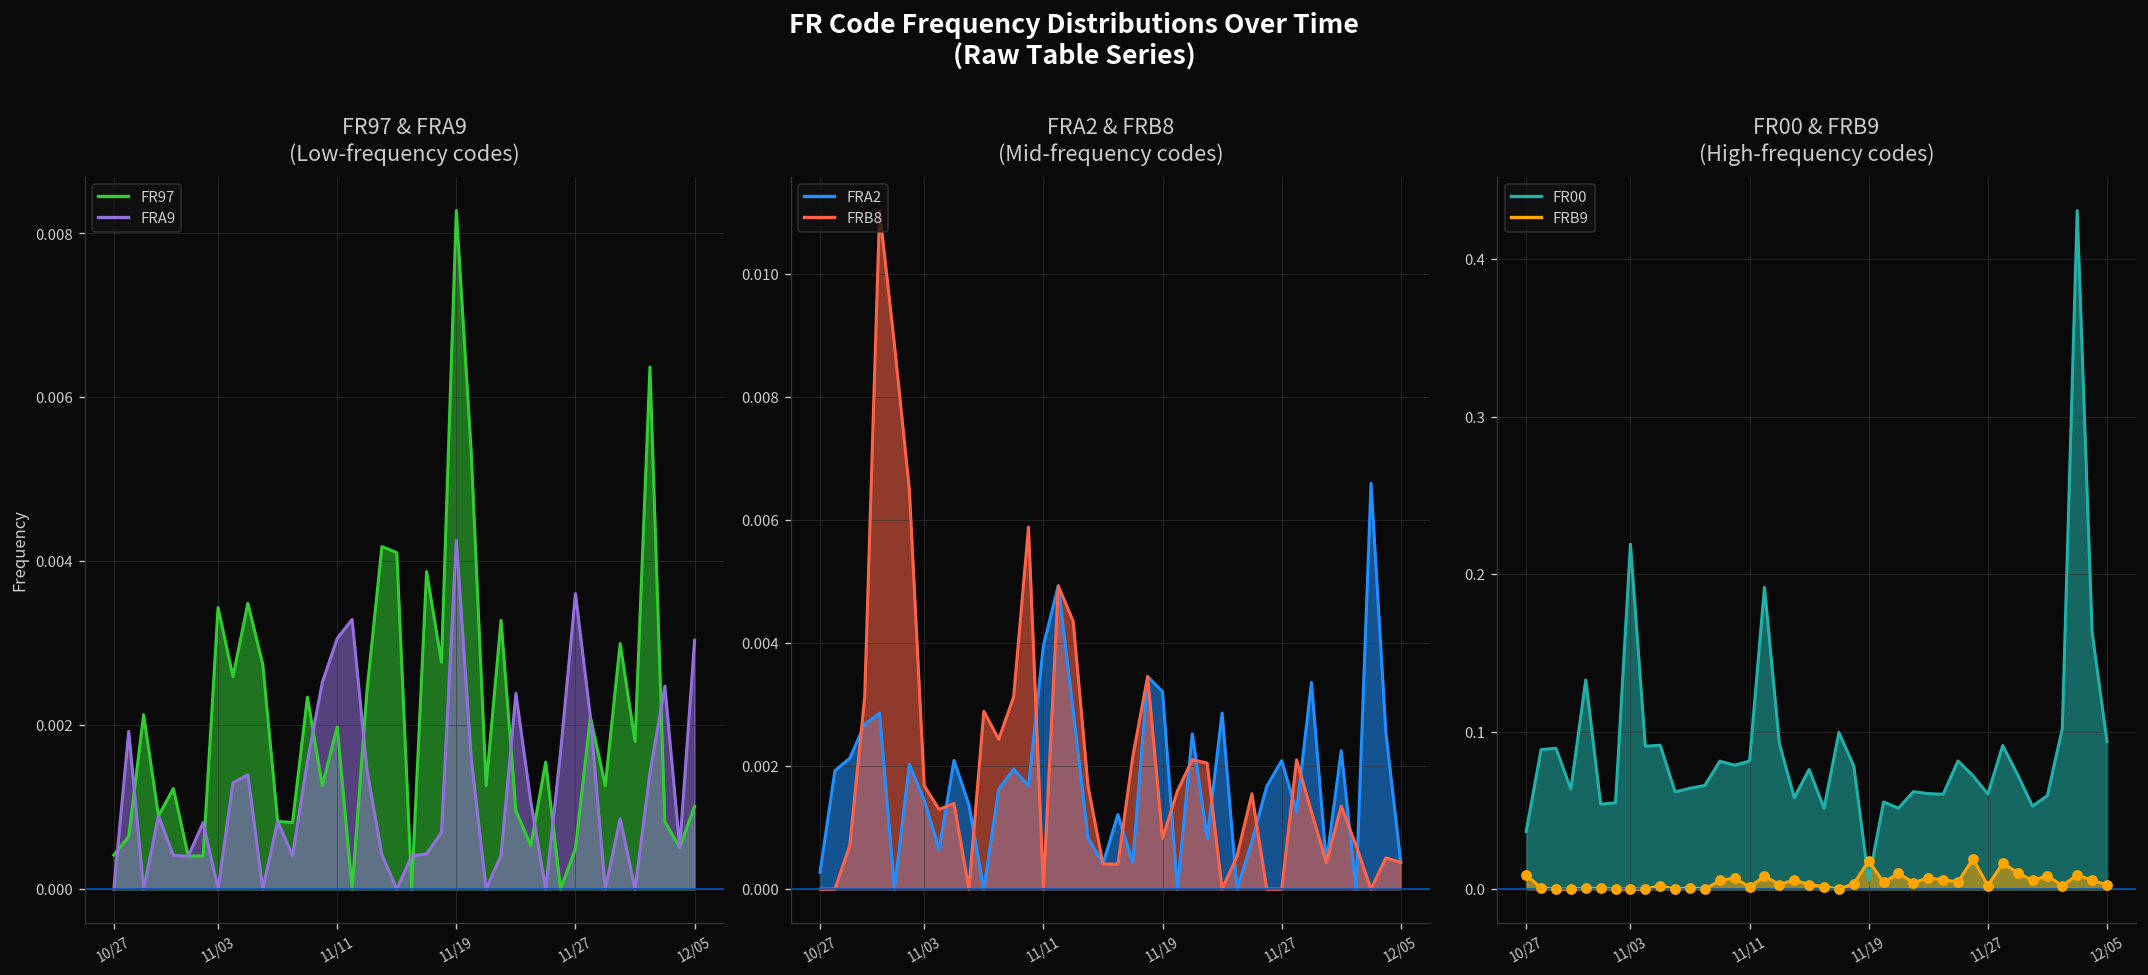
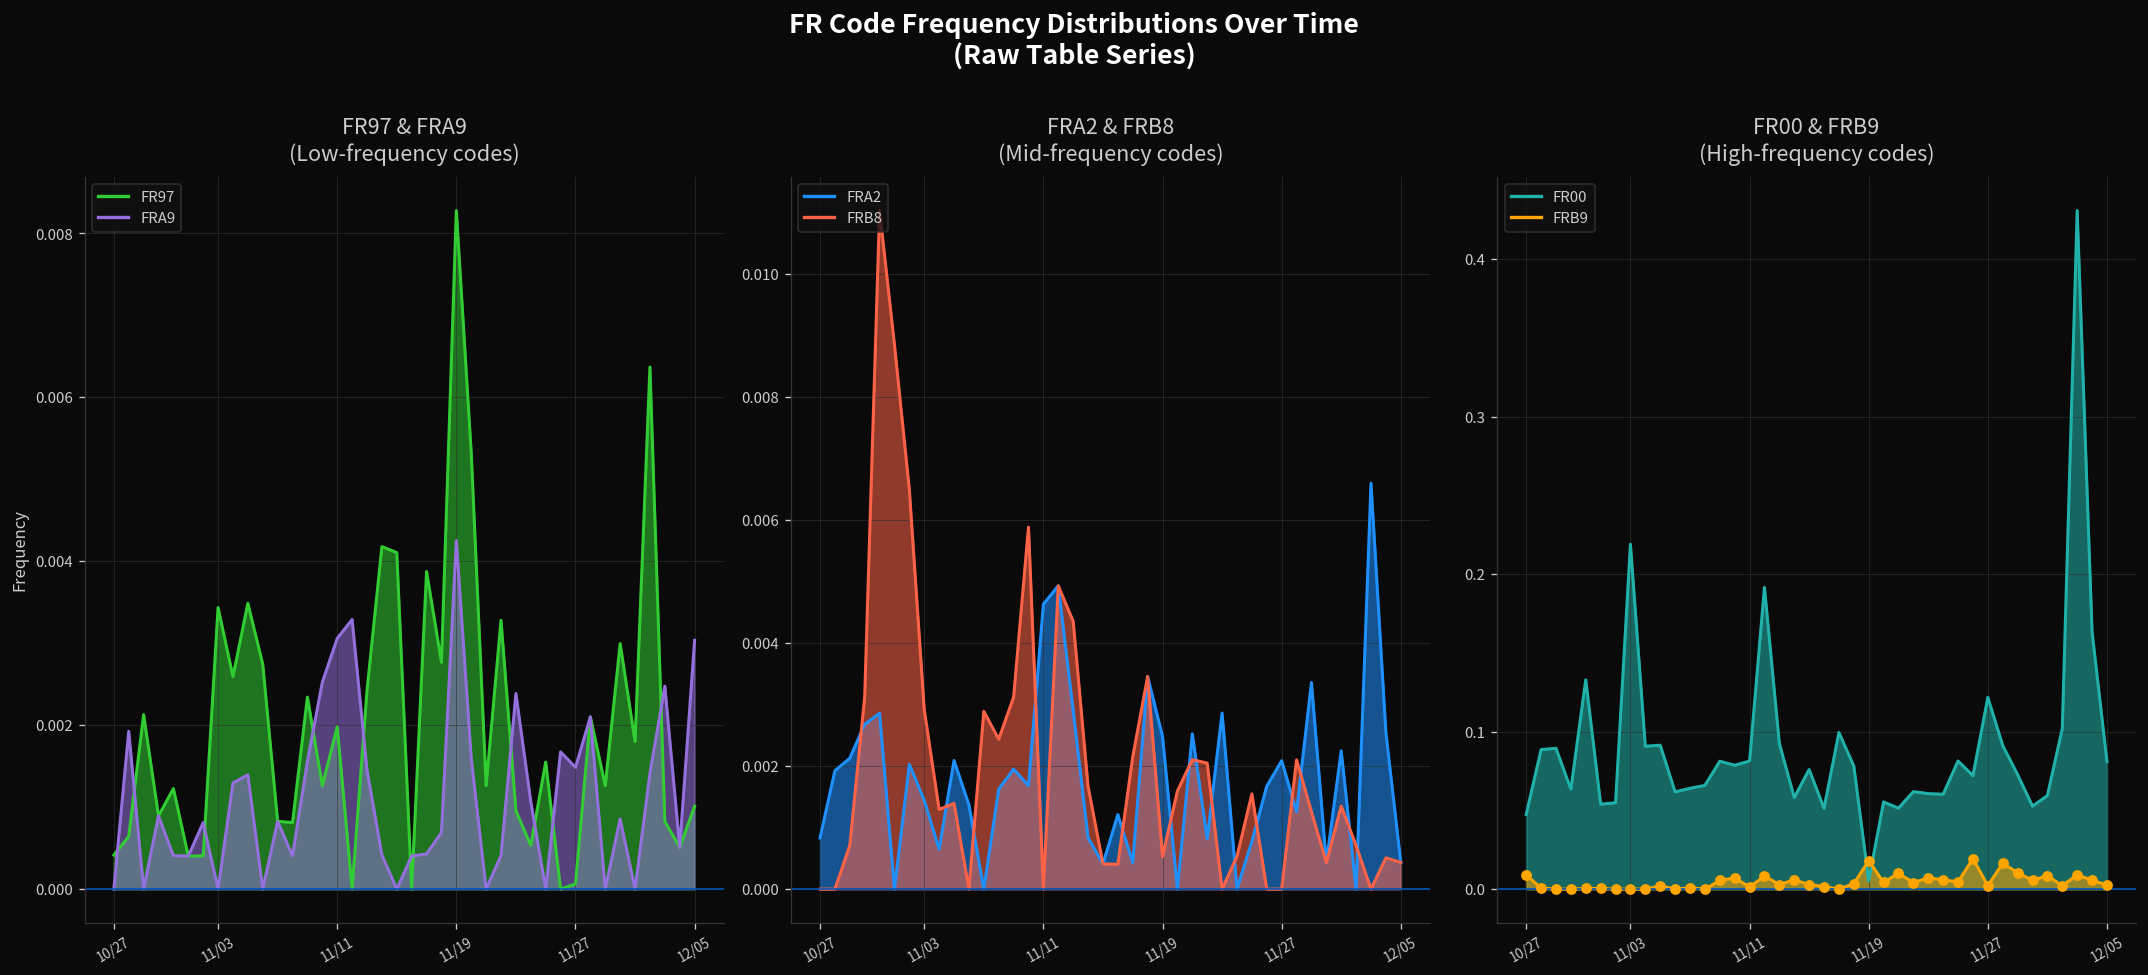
FR97 & FRA9 (Low-frequency codes), FR97, 11/27: 0.0005 -> 0.0001
FR97 & FRA9 (Low-frequency codes), FRA9, 11/27: 0.0036 -> 0.0015
FRA2 & FRB8 (Mid-frequency codes), FRA2, 10/27: 0.0003 -> 0.0008
FRA2 & FRB8 (Mid-frequency codes), FRB8, 11/03: 0.0017 -> 0.0029
FRA2 & FRB8 (Mid-frequency codes), FRA2, 11/11: 0.0040 -> 0.0046
FRA2 & FRB8 (Mid-frequency codes), FRA2, 11/19: 0.0032 -> 0.0025
FRA2 & FRB8 (Mid-frequency codes), FRB8, 11/19: 0.0008 -> 0.0005
FR00 & FRB9 (High-frequency codes), FR00, 10/27: 0.037 -> 0.047
FR00 & FRB9 (High-frequency codes), FR00, 11/27: 0.060 -> 0.122
FR00 & FRB9 (High-frequency codes), FR00, 12/05: 0.094 -> 0.081
